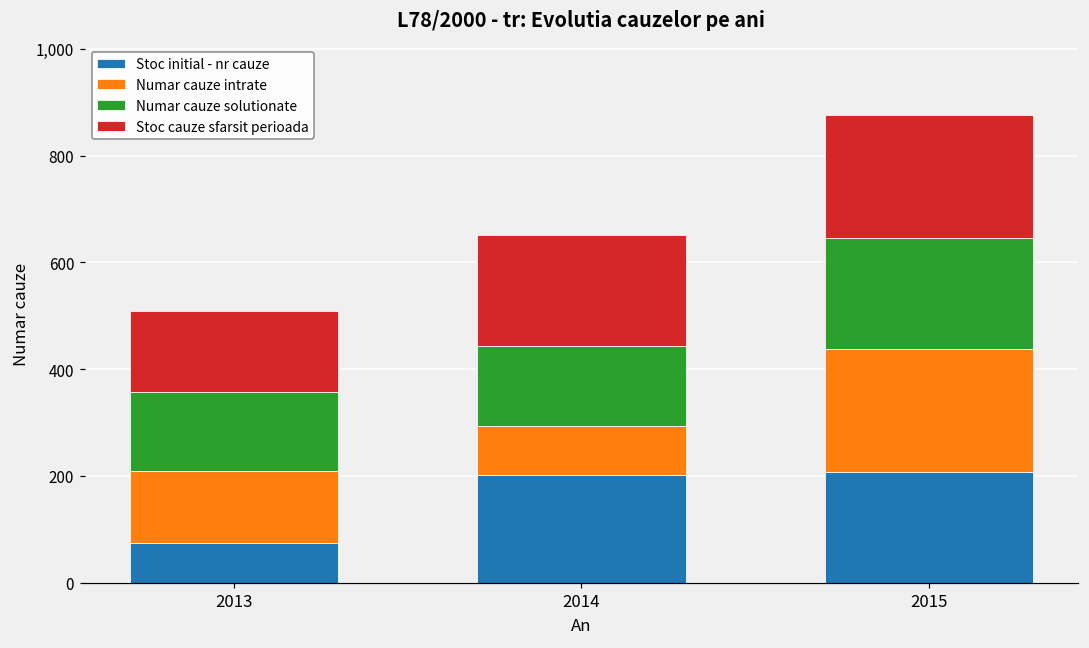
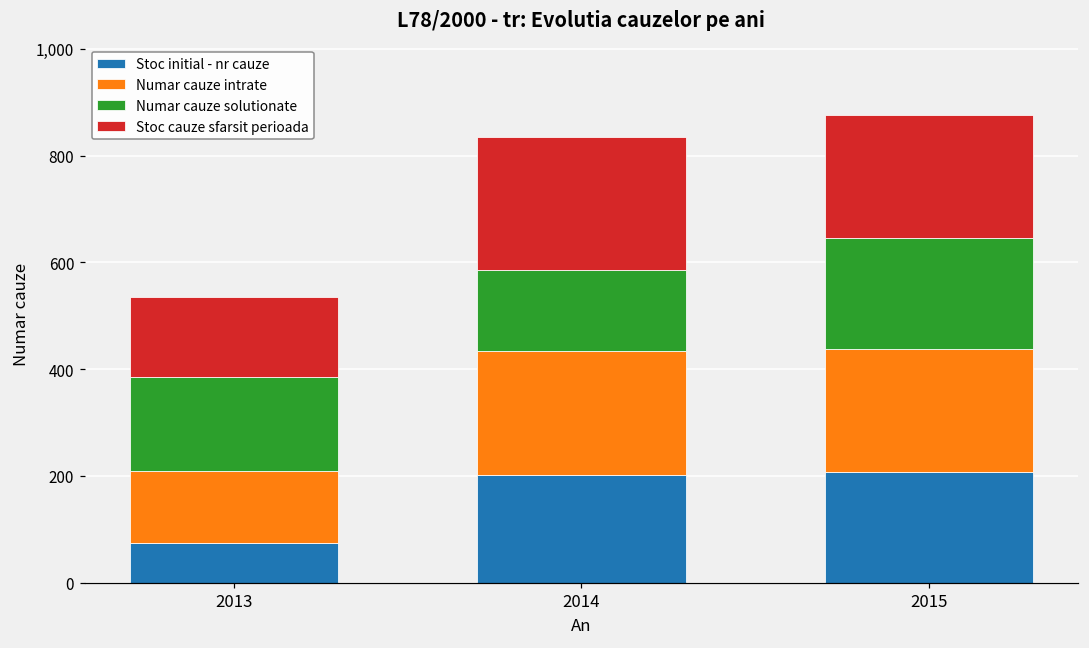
Numar cauze solutionate, 2013: 150 -> 180
Numar cauze intrate, 2014: 90 -> 230
Stoc cauze sfarsit perioada, 2014: 210 -> 250
